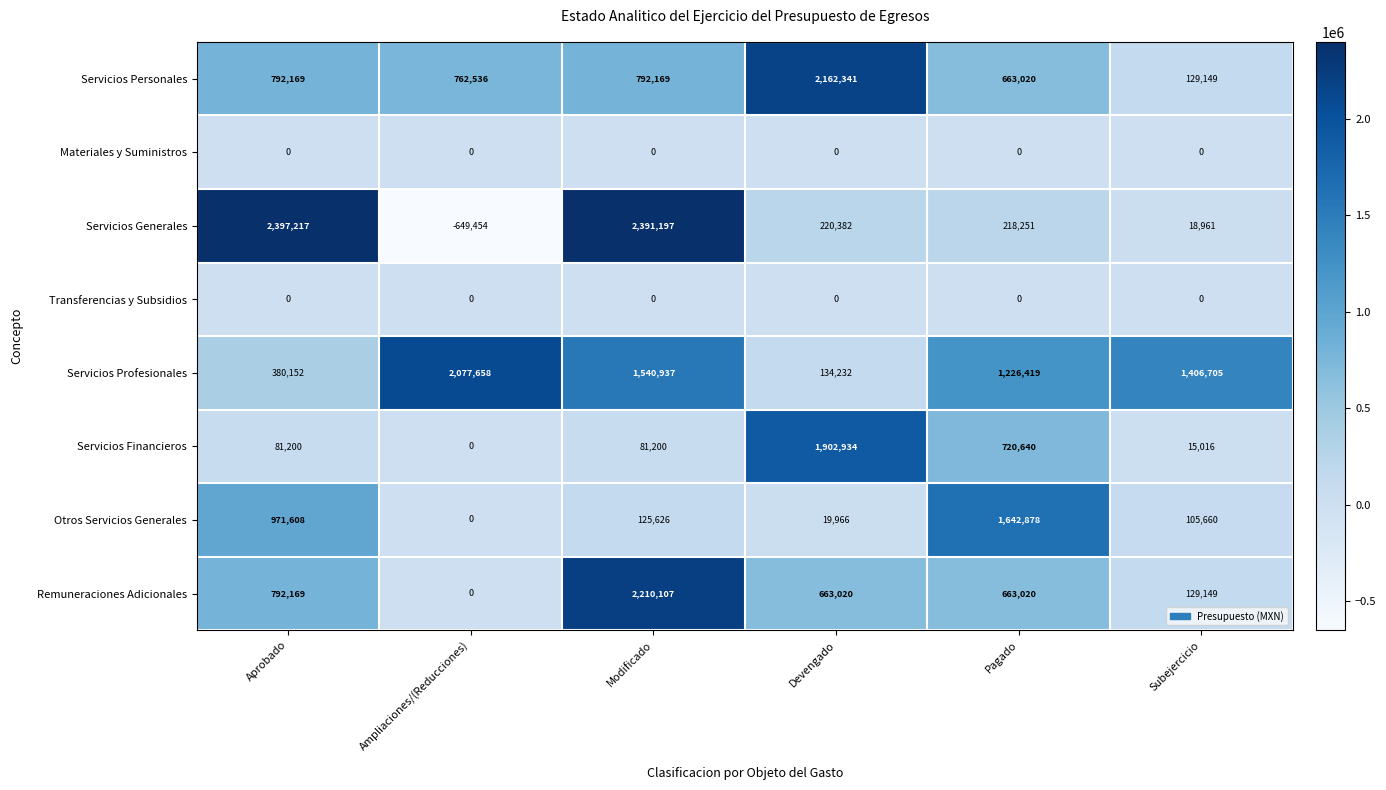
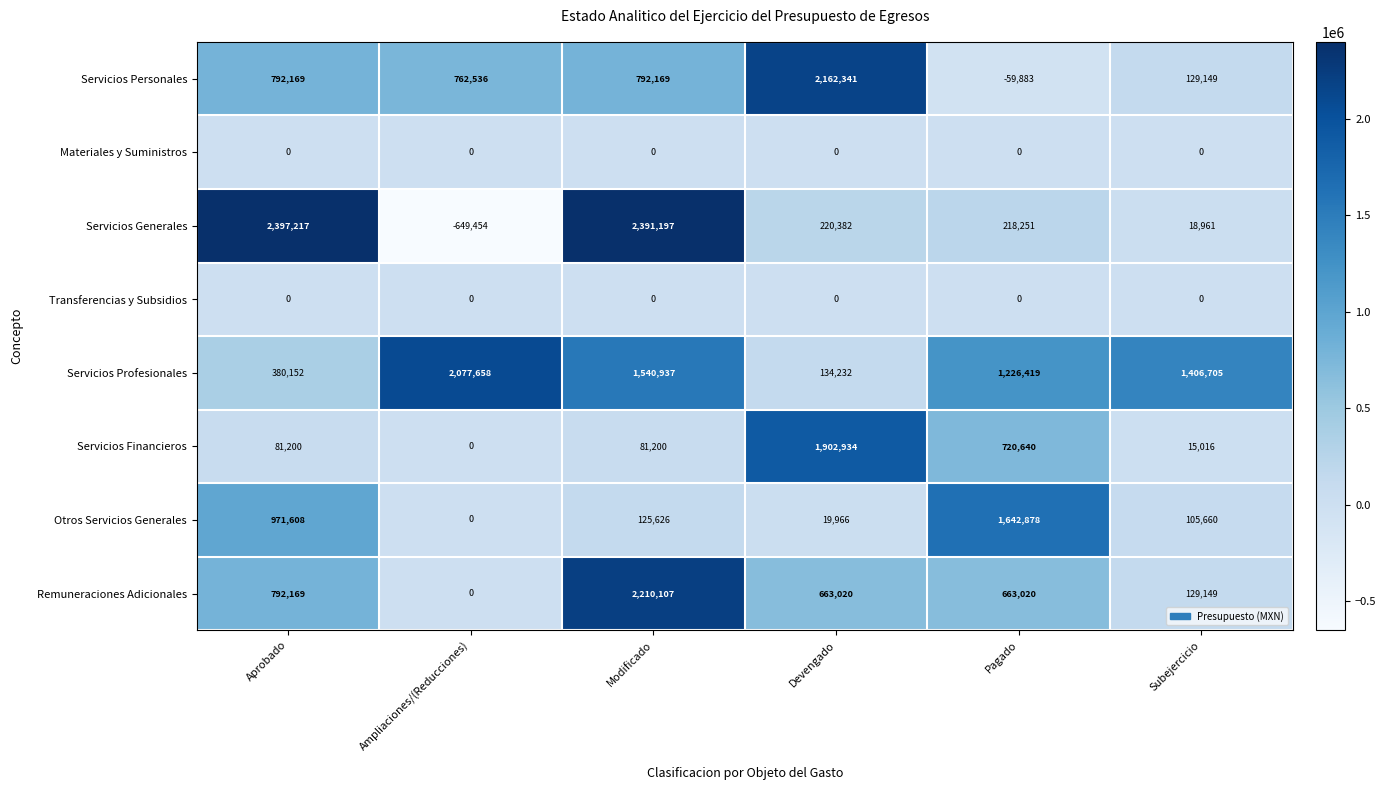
Servicios Personales, Pagado: 663,020 -> -59,883
